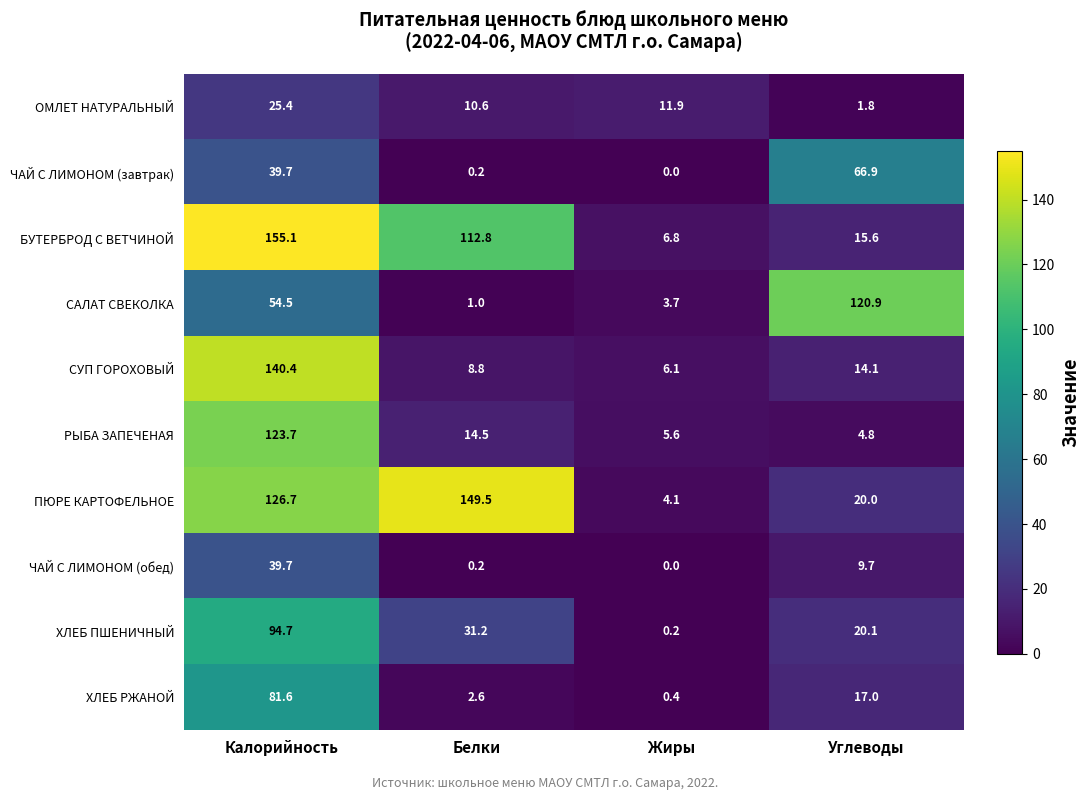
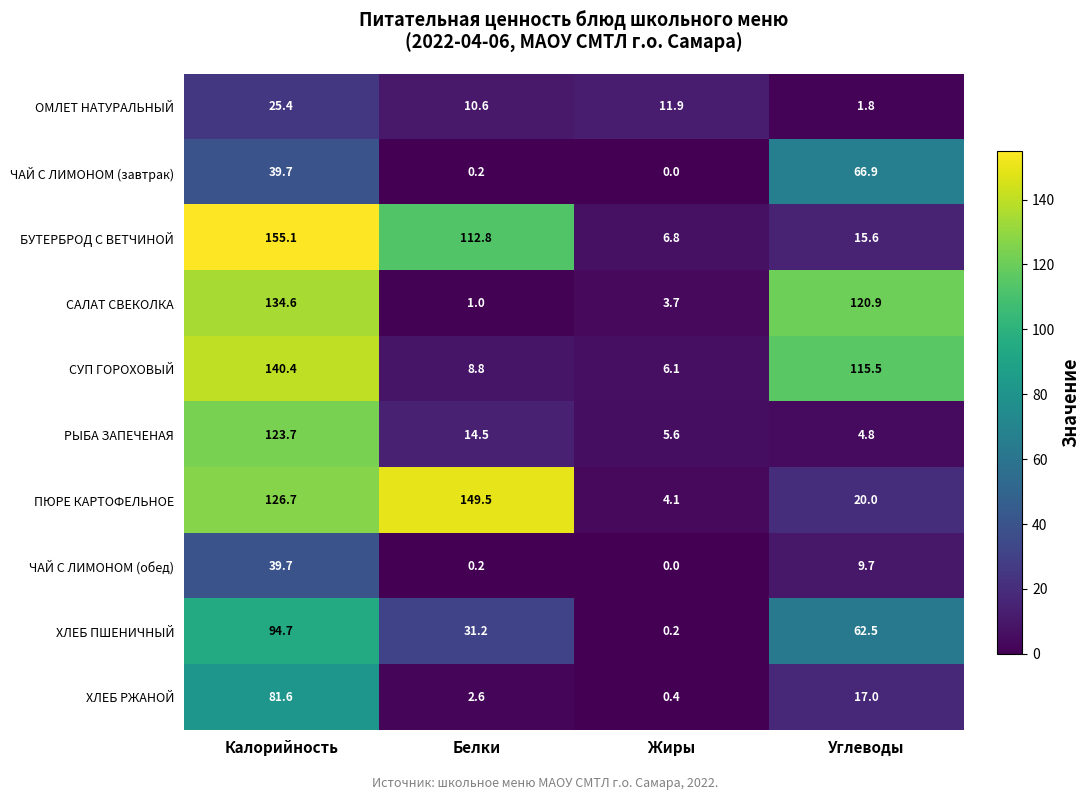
САЛАТ СВЕКОЛКА, Калорийность: 54.5 -> 134.6
СУП ГОРОХОВЫЙ, Углеводы: 14.1 -> 115.5
ХЛЕБ ПШЕНИЧНЫЙ, Углеводы: 20.1 -> 62.5
